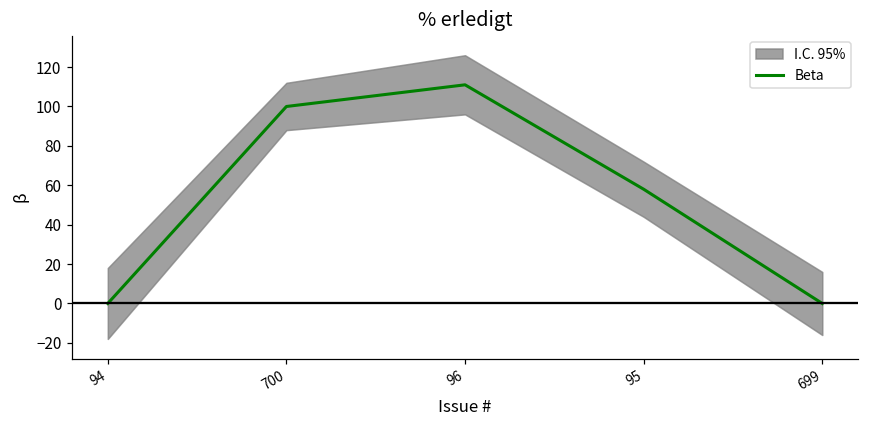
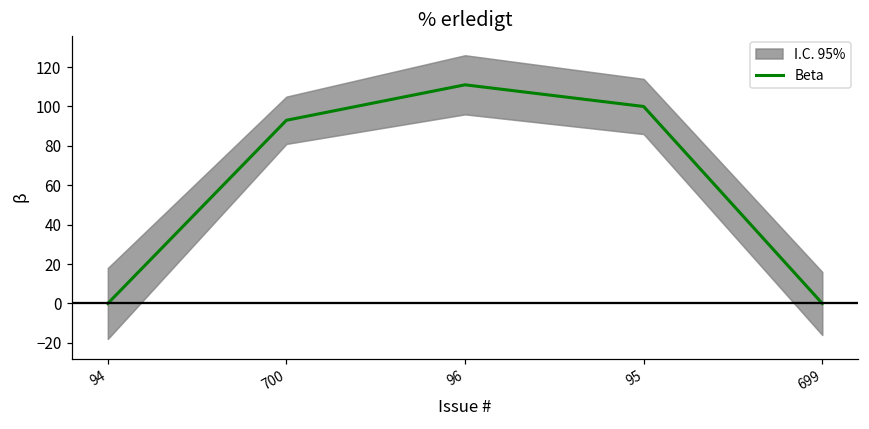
Beta, 700: 100 -> 93
Beta, 95: 58 -> 100
